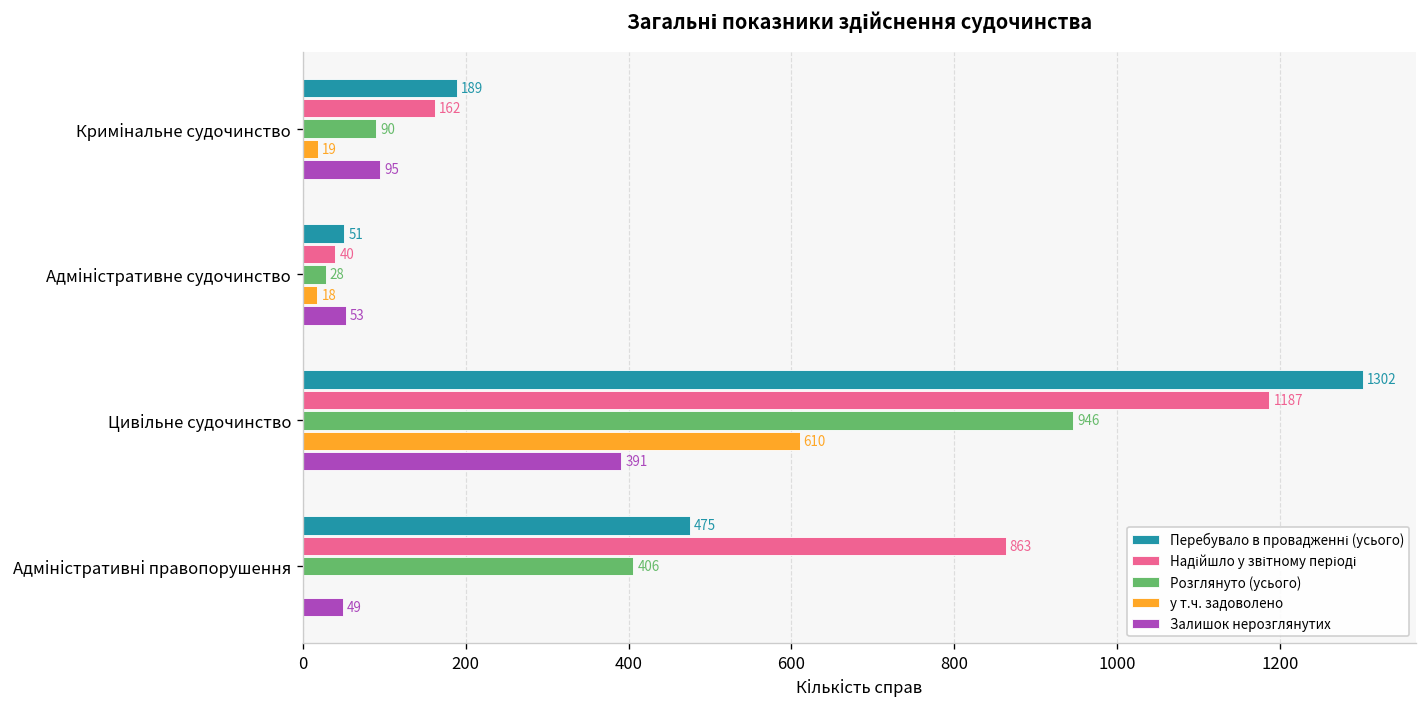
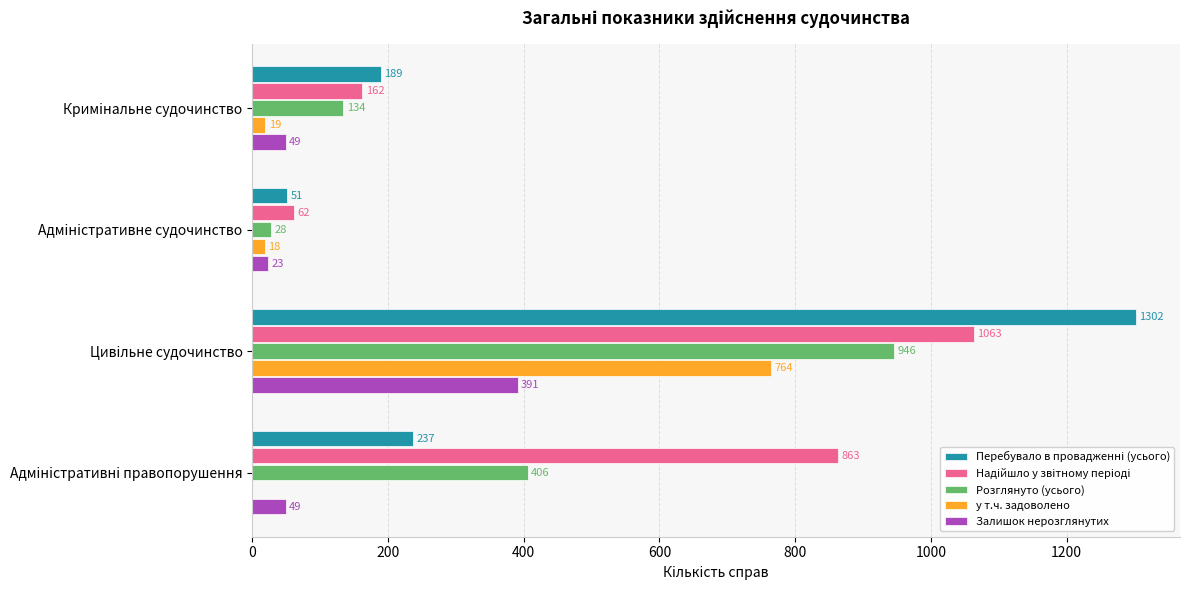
Розглянуто (усього), Кримінальне судочинство: 90 -> 134
Залишок нерозглянутих, Кримінальне судочинство: 95 -> 49
Надійшло у звітному періоді, Адміністративне судочинство: 40 -> 62
Залишок нерозглянутих, Адміністративне судочинство: 53 -> 23
Надійшло у звітному періоді, Цивільне судочинство: 1187 -> 1063
у т.ч. задоволено, Цивільне судочинство: 610 -> 764
Перебувало в провадженні (усього), Адміністративні правопорушення: 475 -> 237
